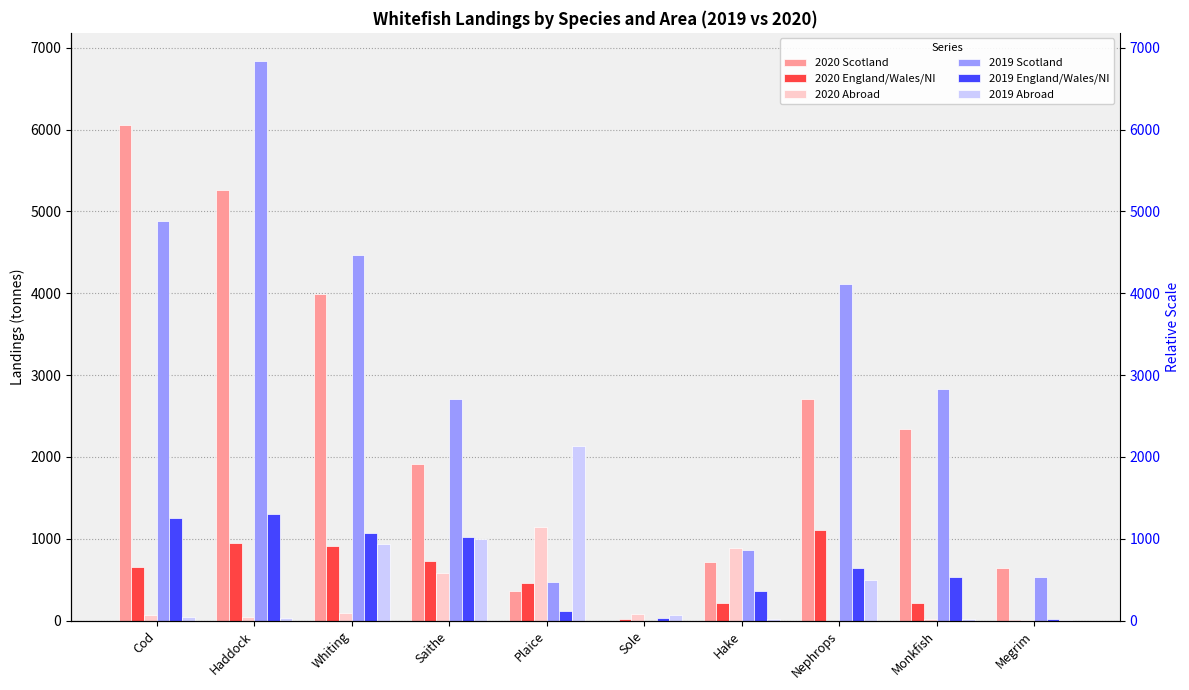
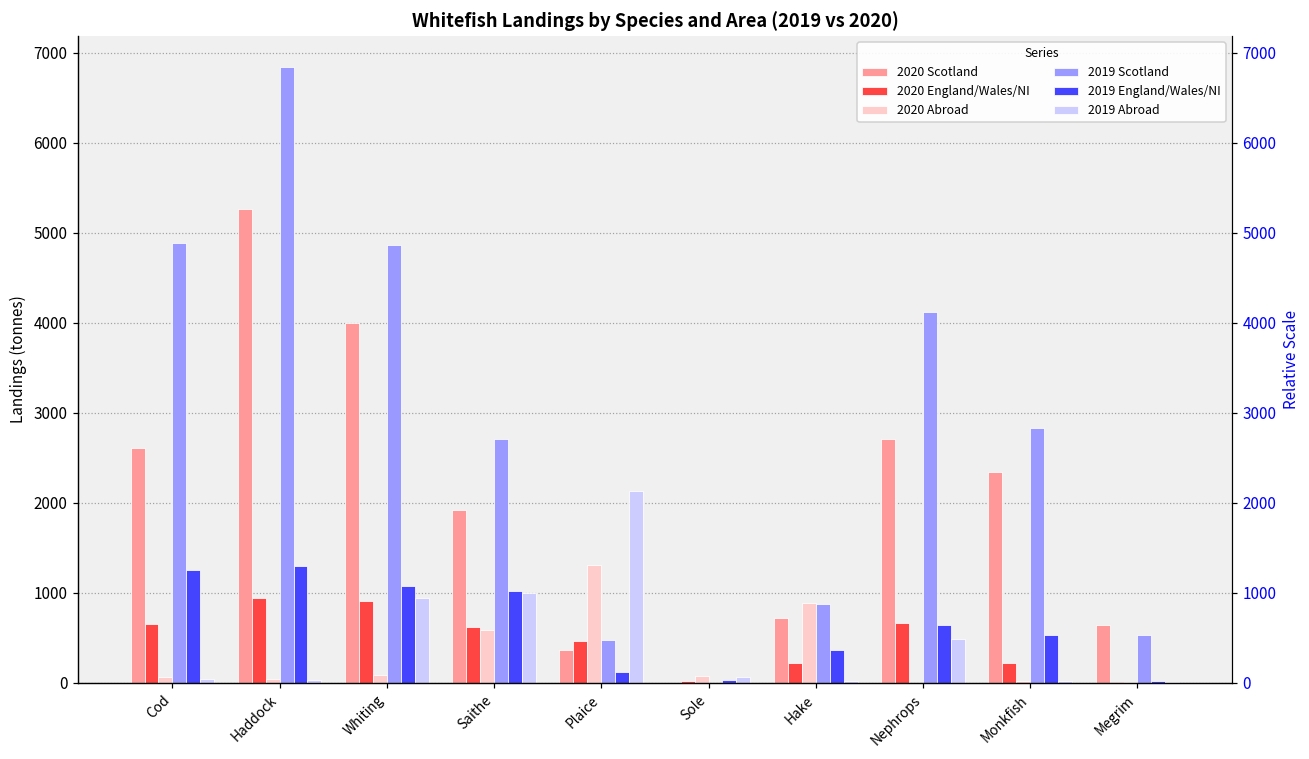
2020 Scotland, Cod: 6100 -> 2600
2019 Scotland, Whiting: 4500 -> 4900
2020 England/Wales/NI, Saithe: 700 -> 600
2020 Abroad, Plaice: 1100 -> 1300
2020 England/Wales/NI, Nephrops: 1100 -> 700
